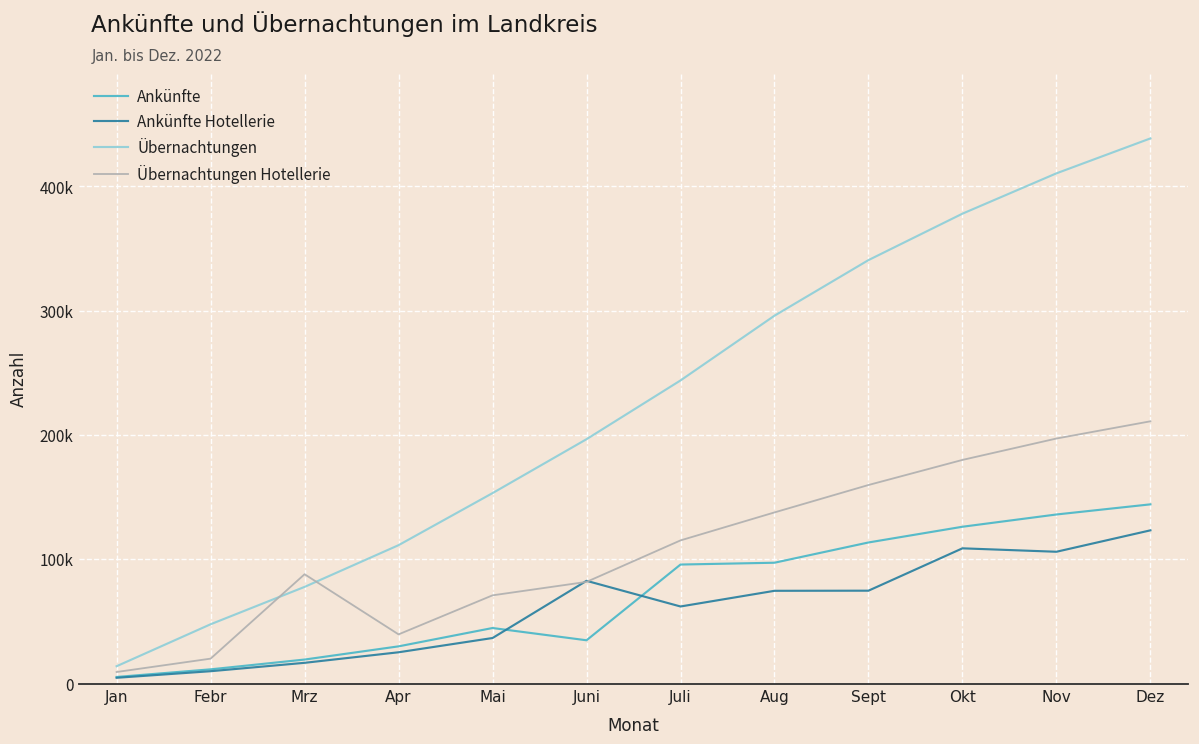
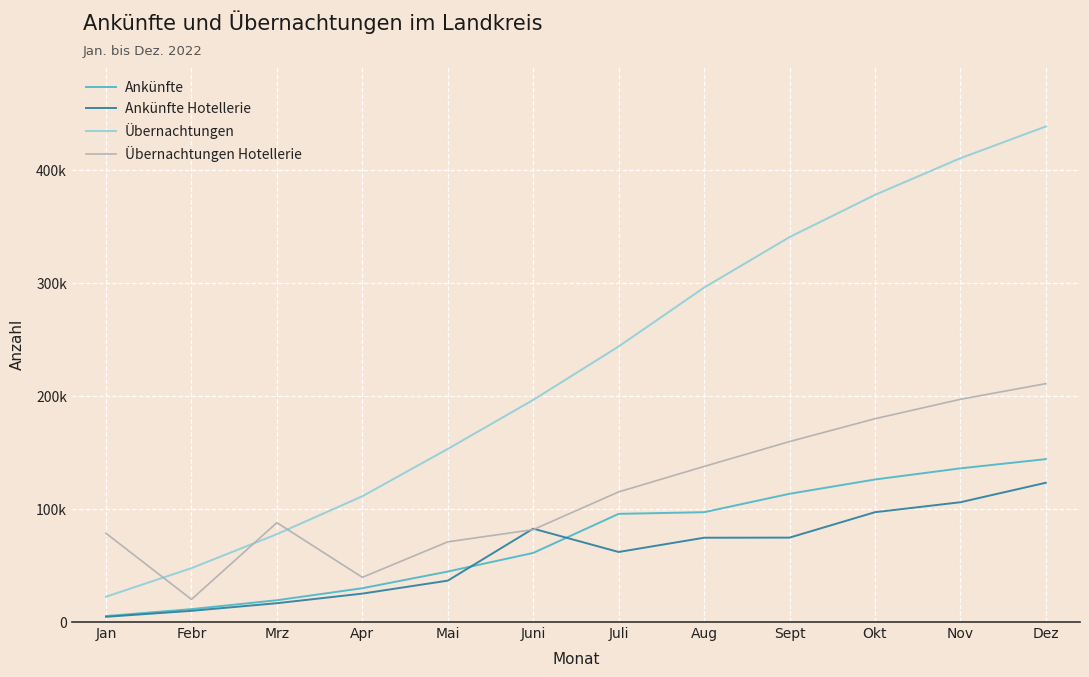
Übernachtungen, Jan: 14000 -> 22000
Übernachtungen Hotellerie, Jan: 9000 -> 79000
Ankünfte, Juni: 35000 -> 61000
Ankünfte Hotellerie, Okt: 109000 -> 97000
